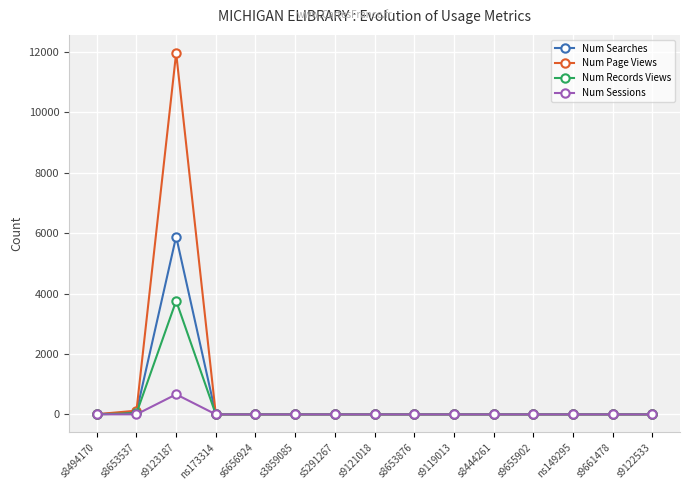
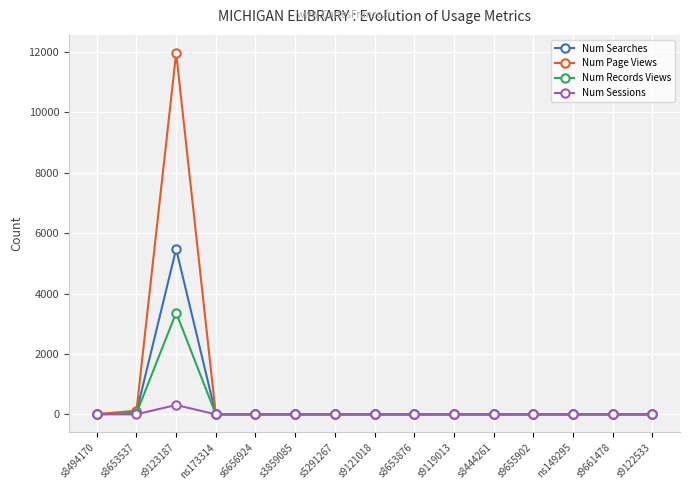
Num Searches, s9123187: 5900 -> 5500
Num Records Views, s9123187: 3800 -> 3400
Num Sessions, s9123187: 700 -> 300
